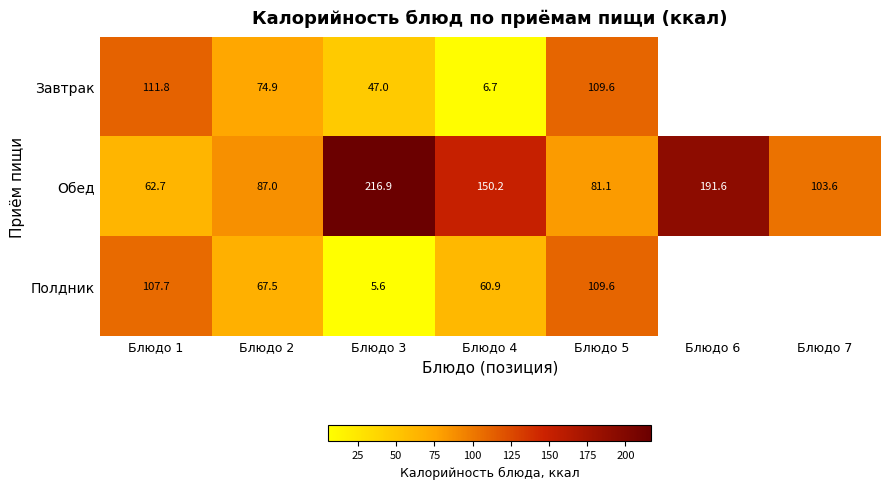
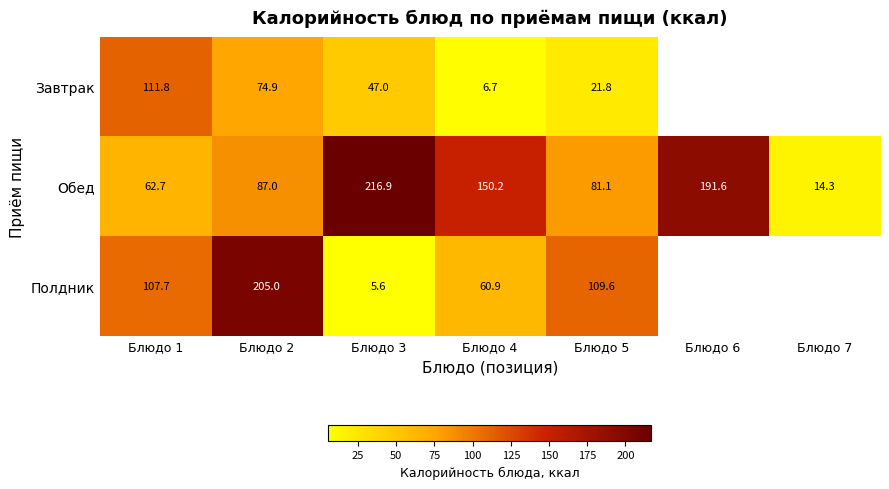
Завтрак, Блюдо 5: 109.6 -> 21.8
Обед, Блюдо 7: 103.6 -> 14.3
Полдник, Блюдо 2: 67.5 -> 205.0
